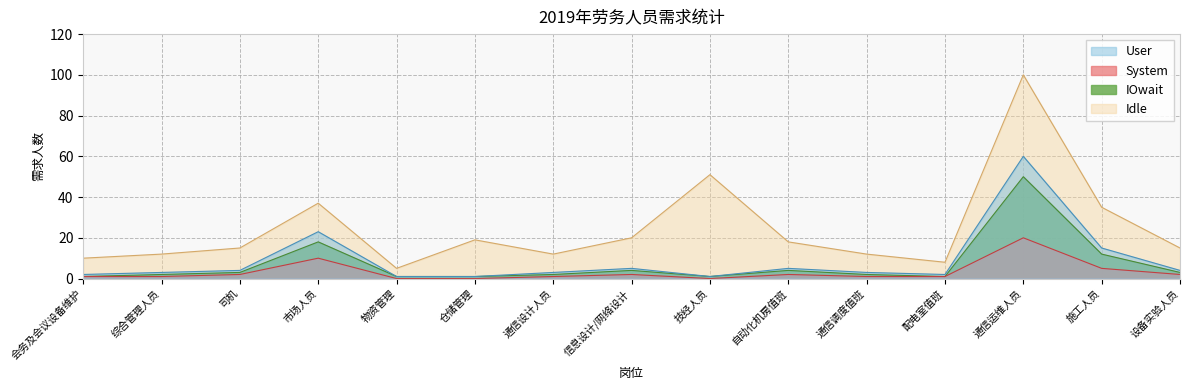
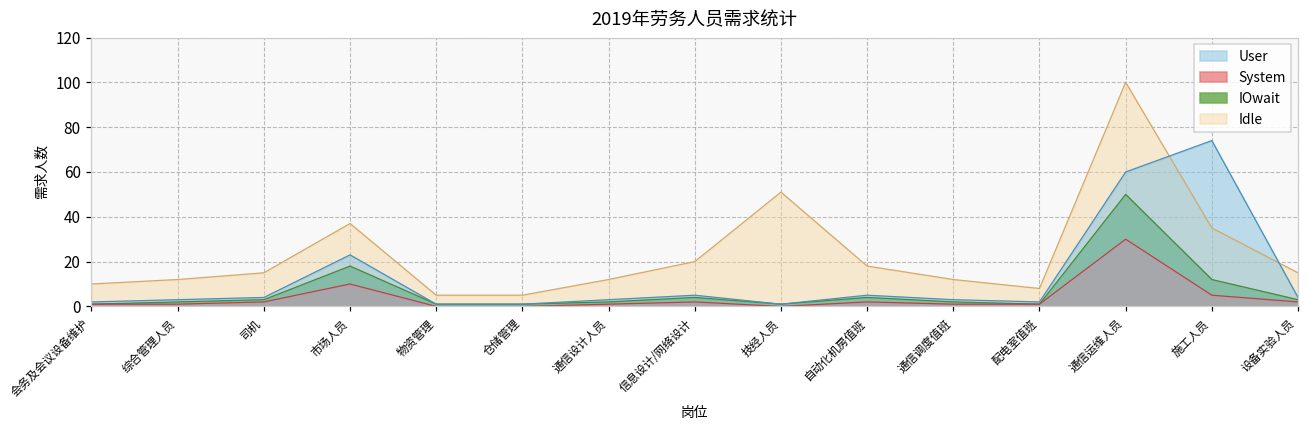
Idle, 仓储管理: 19 -> 5
System, 通信运维人员: 20 -> 30
User, 施工人员: 15 -> 74
